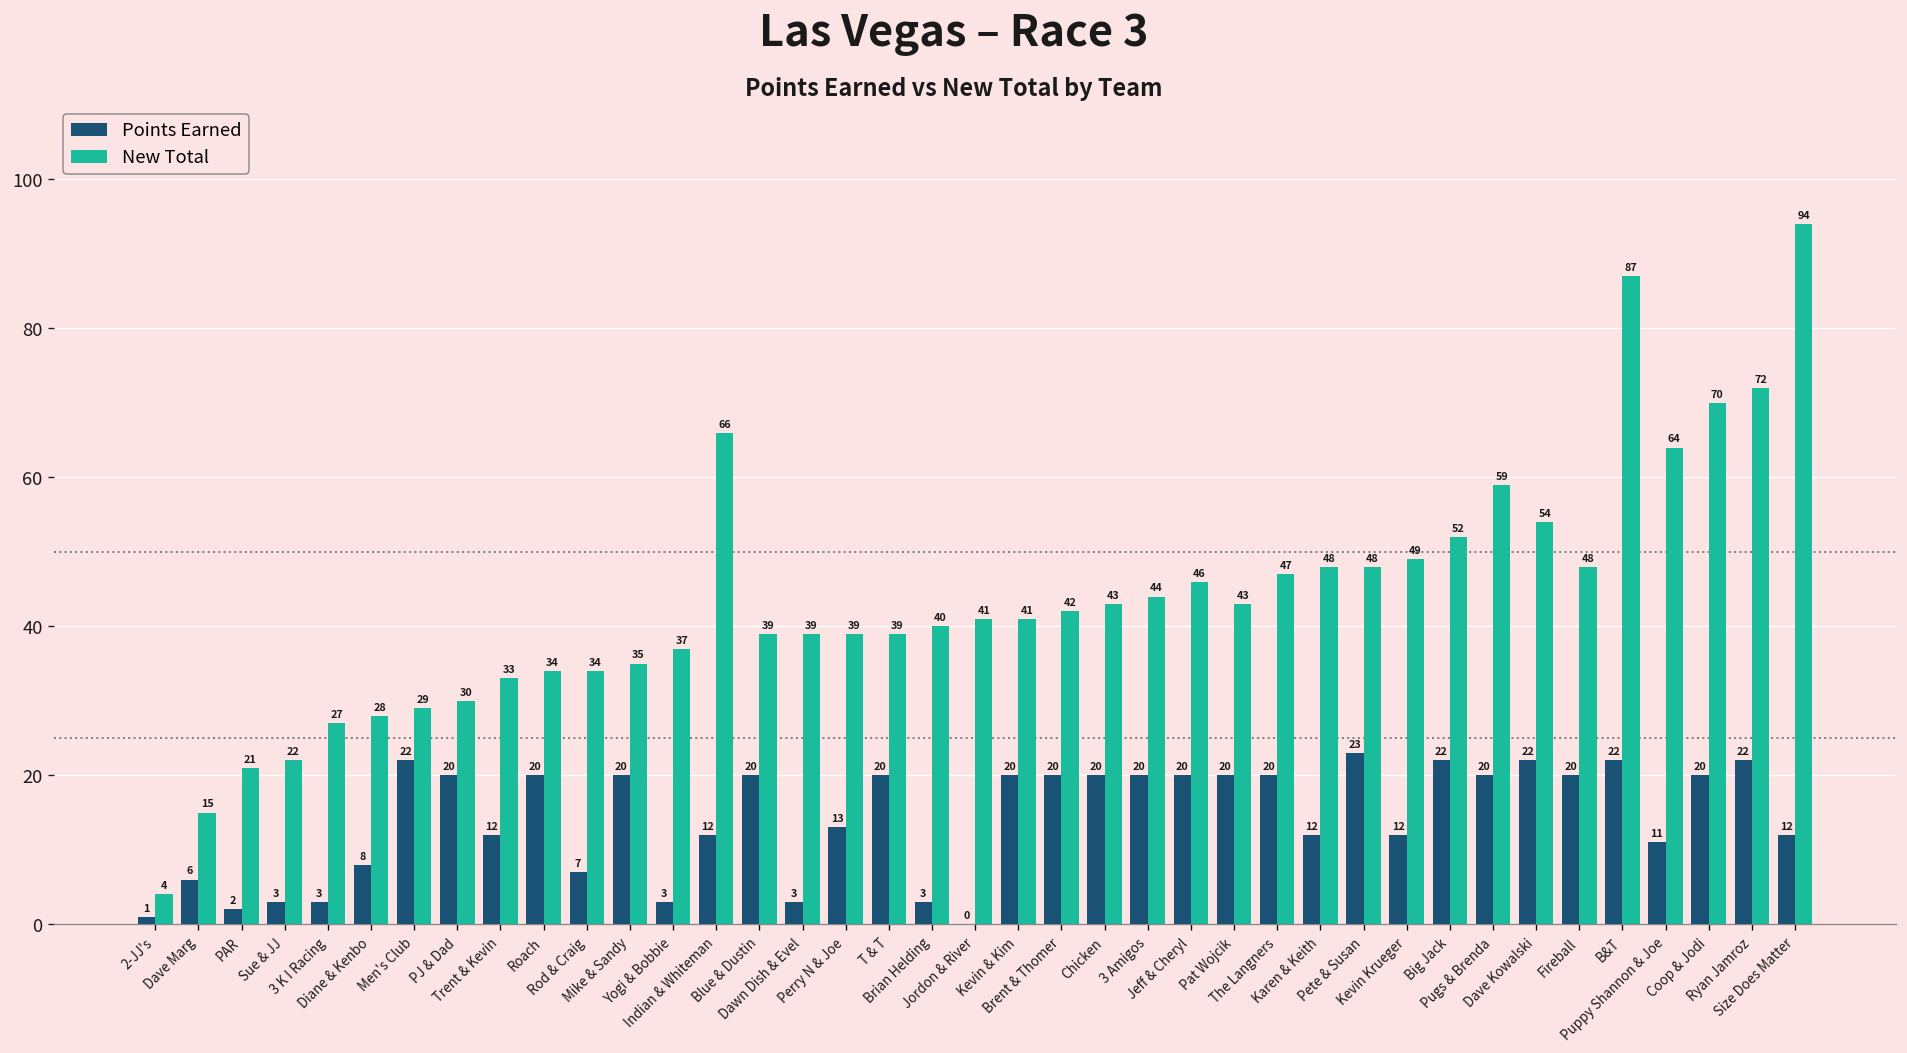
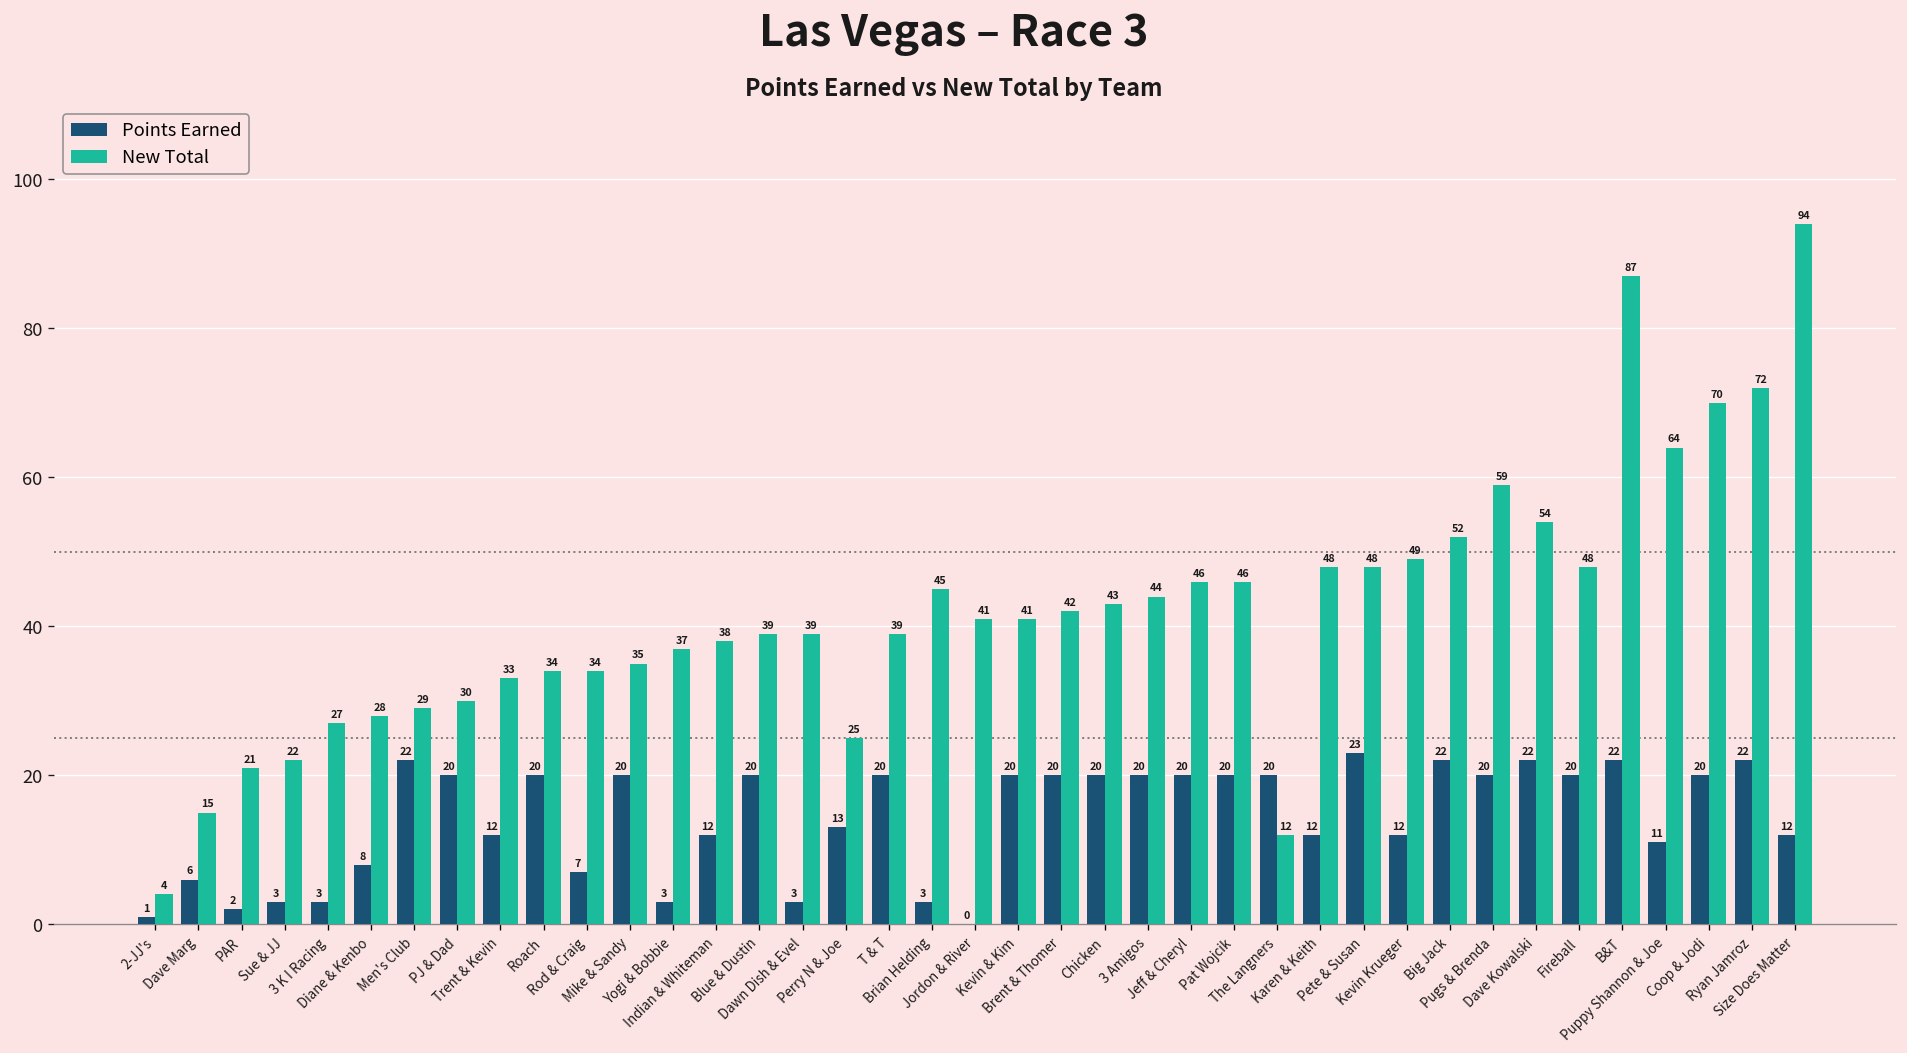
New Total, Indian & Whiteman: 66 -> 38
New Total, Perry N & Joe: 39 -> 25
New Total, Brian Helding: 40 -> 45
New Total, Pat Wojcik: 43 -> 46
New Total, The Langners: 47 -> 12
